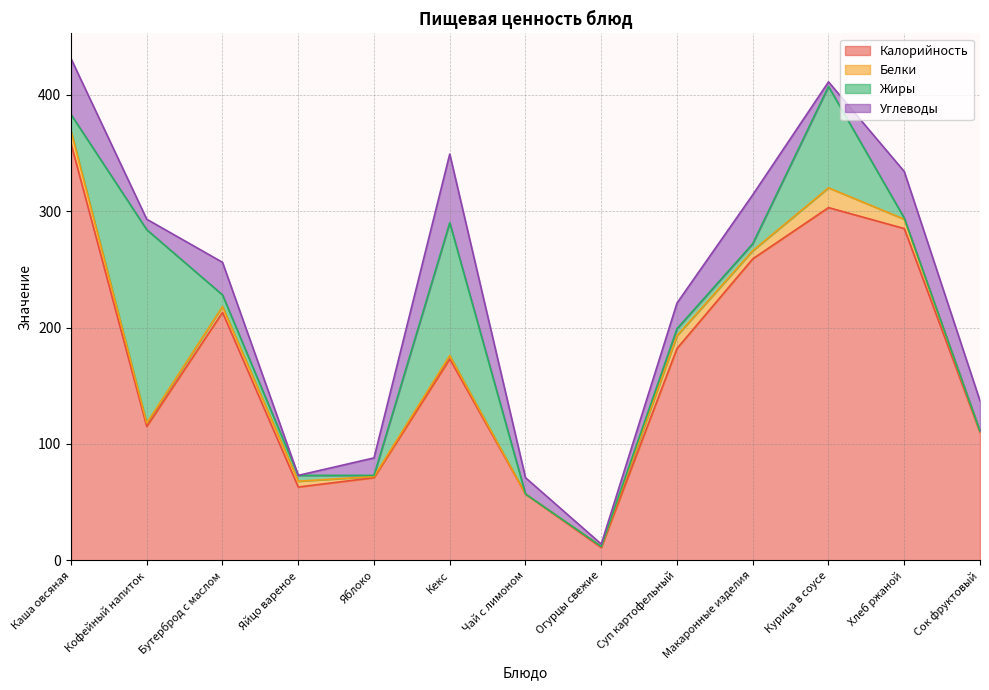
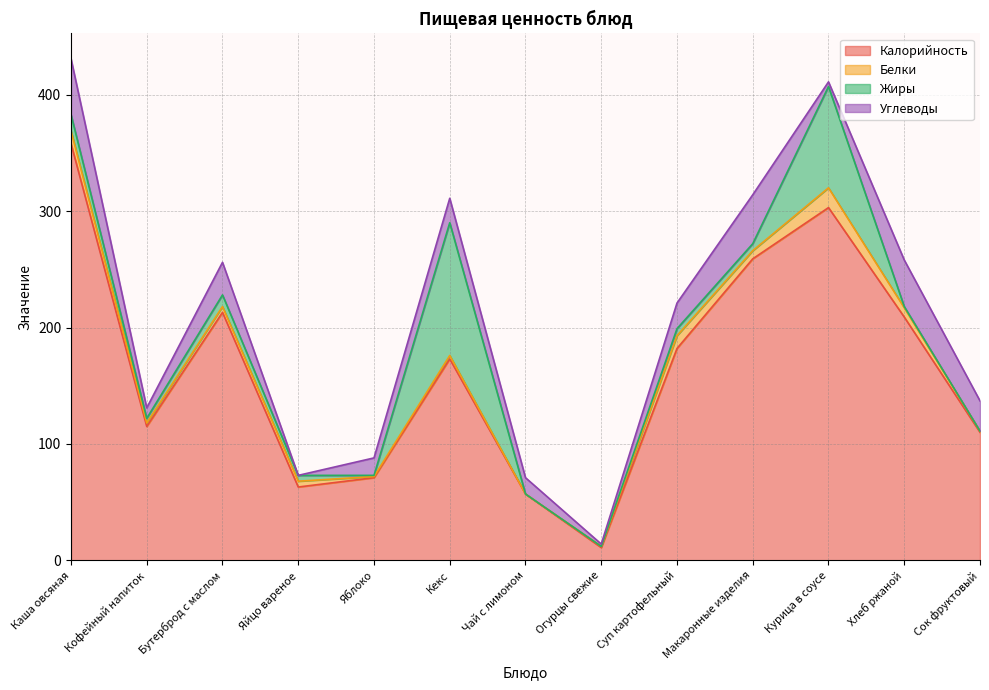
Жиры, Кофейный напиток: 166 -> 4
Углеводы, Кекс: 59 -> 21
Калорийность, Хлеб ржаной: 285 -> 209
